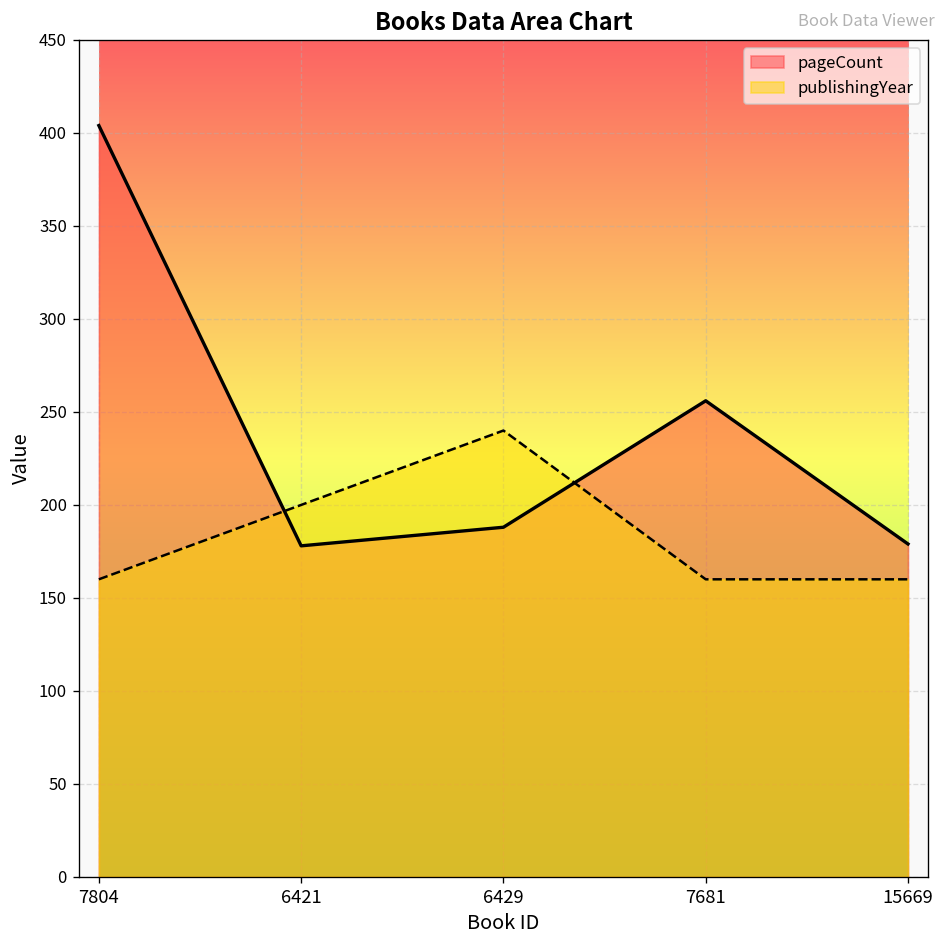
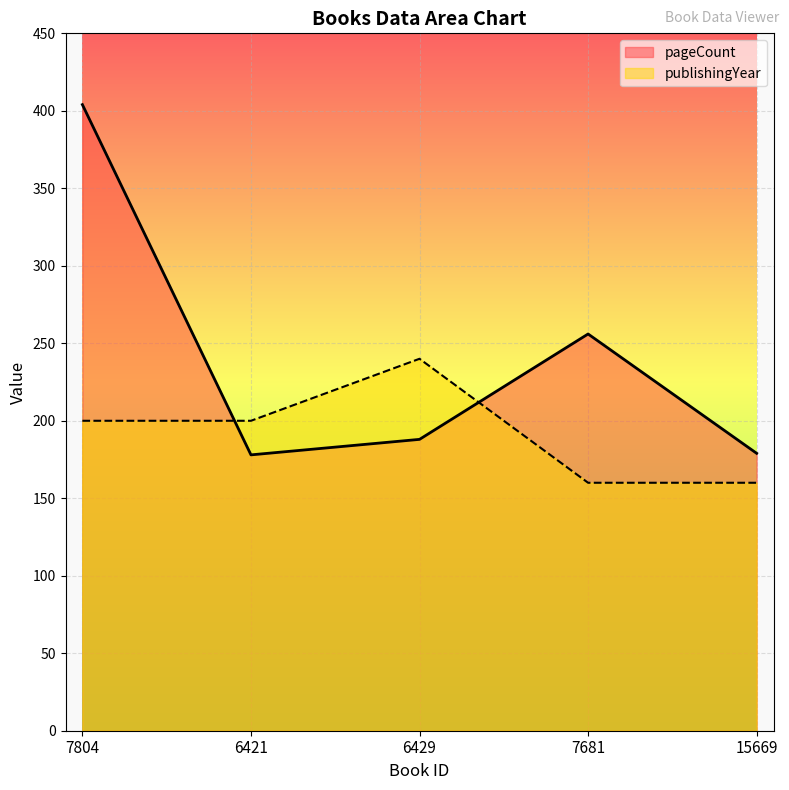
publishingYear, 7804: 160 -> 200
